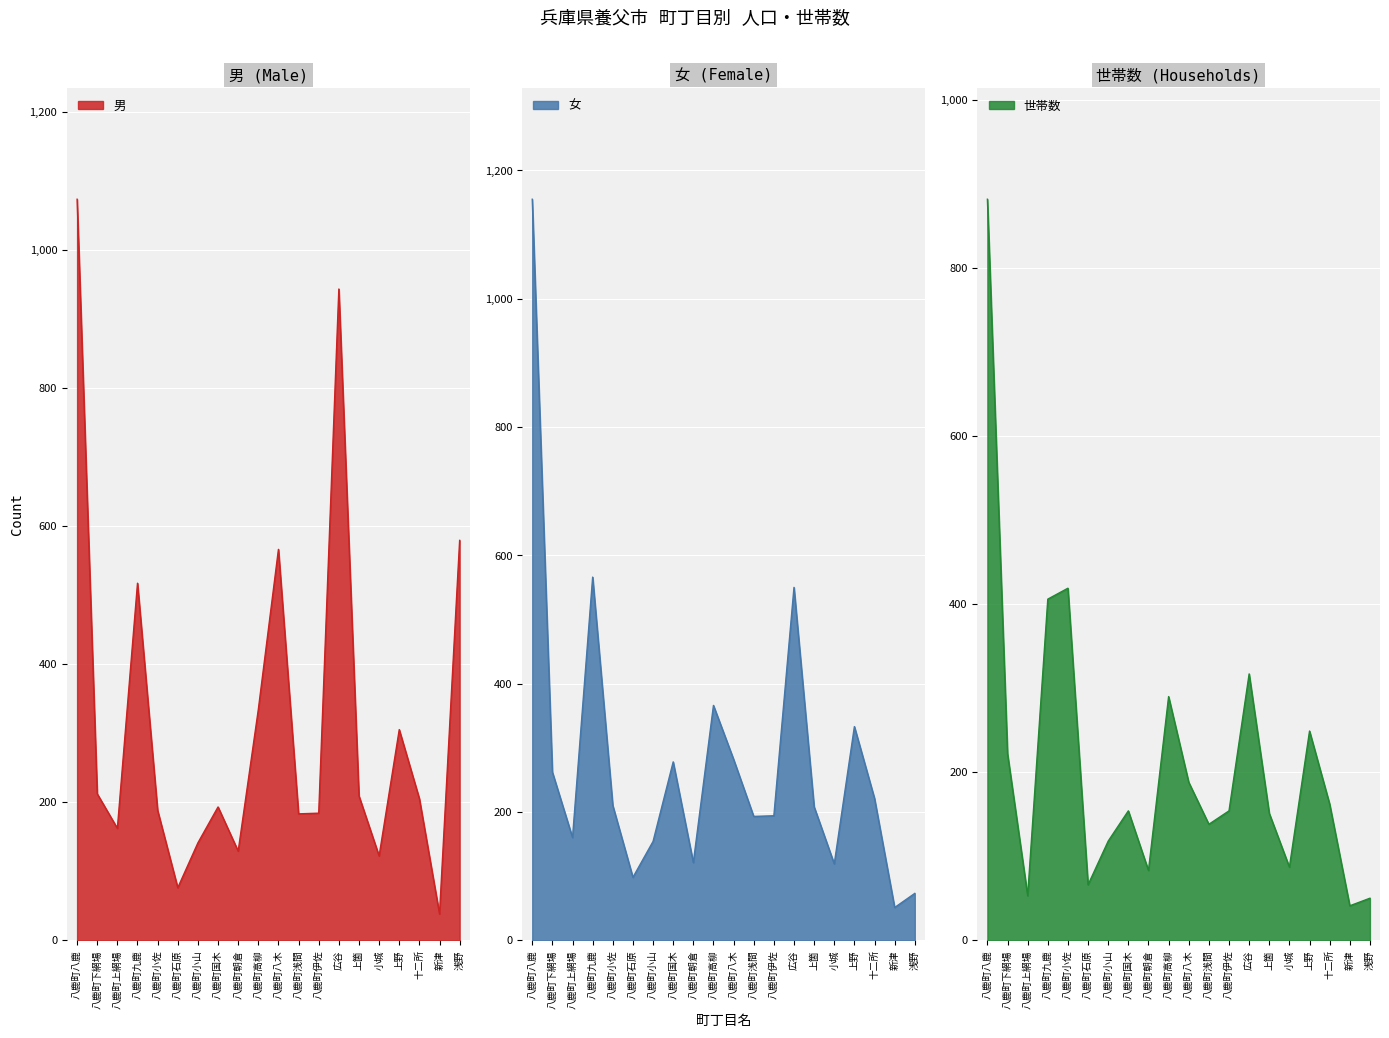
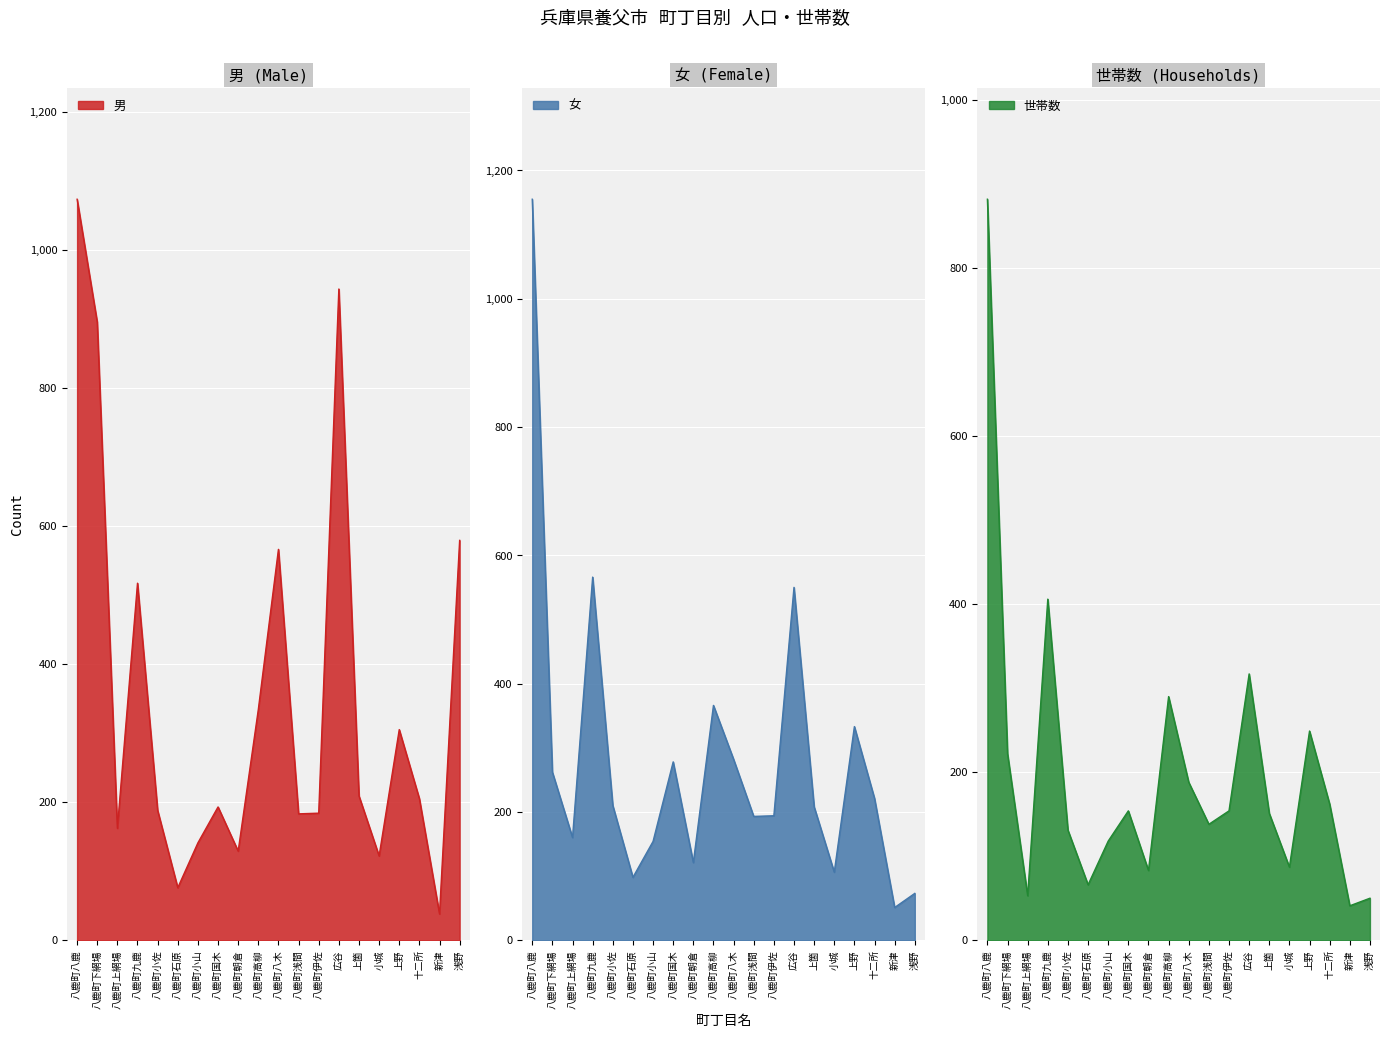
男 (Male), 八鹿町下網場: 210 -> 900
女 (Female), 小城: 120 -> 110
世帯数 (Households), 八鹿町小佐: 420 -> 130
